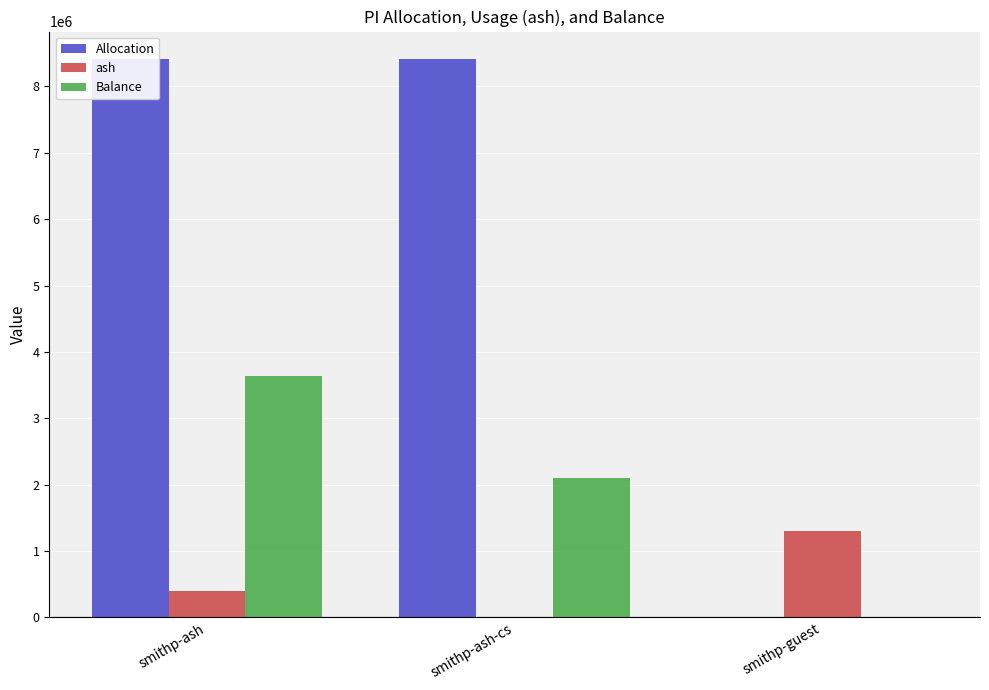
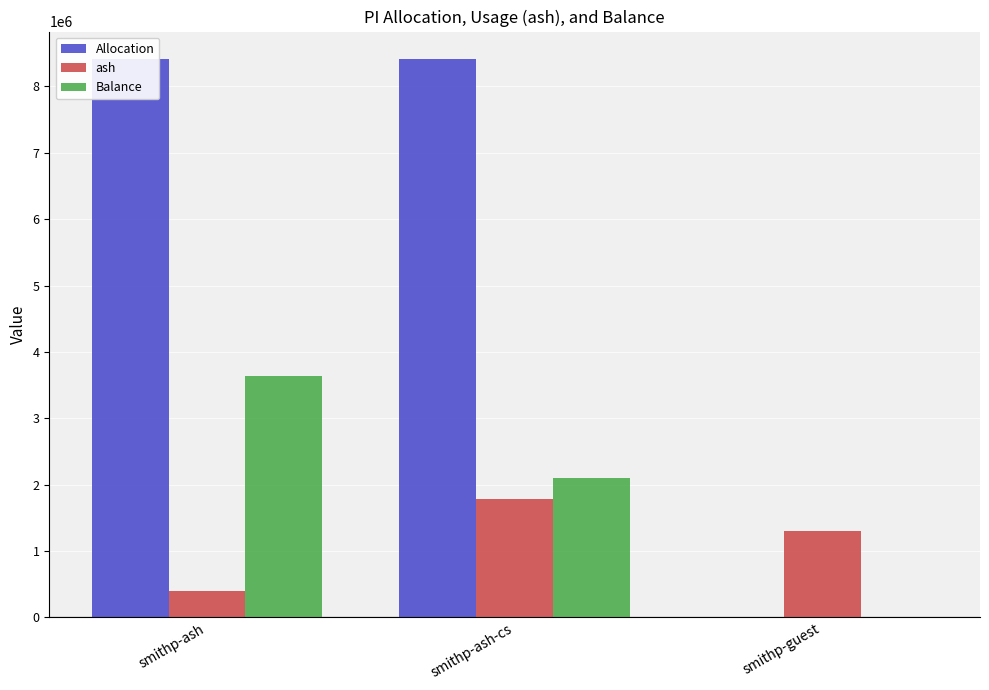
ash, smithp-ash-cs: 0 -> 1800000
